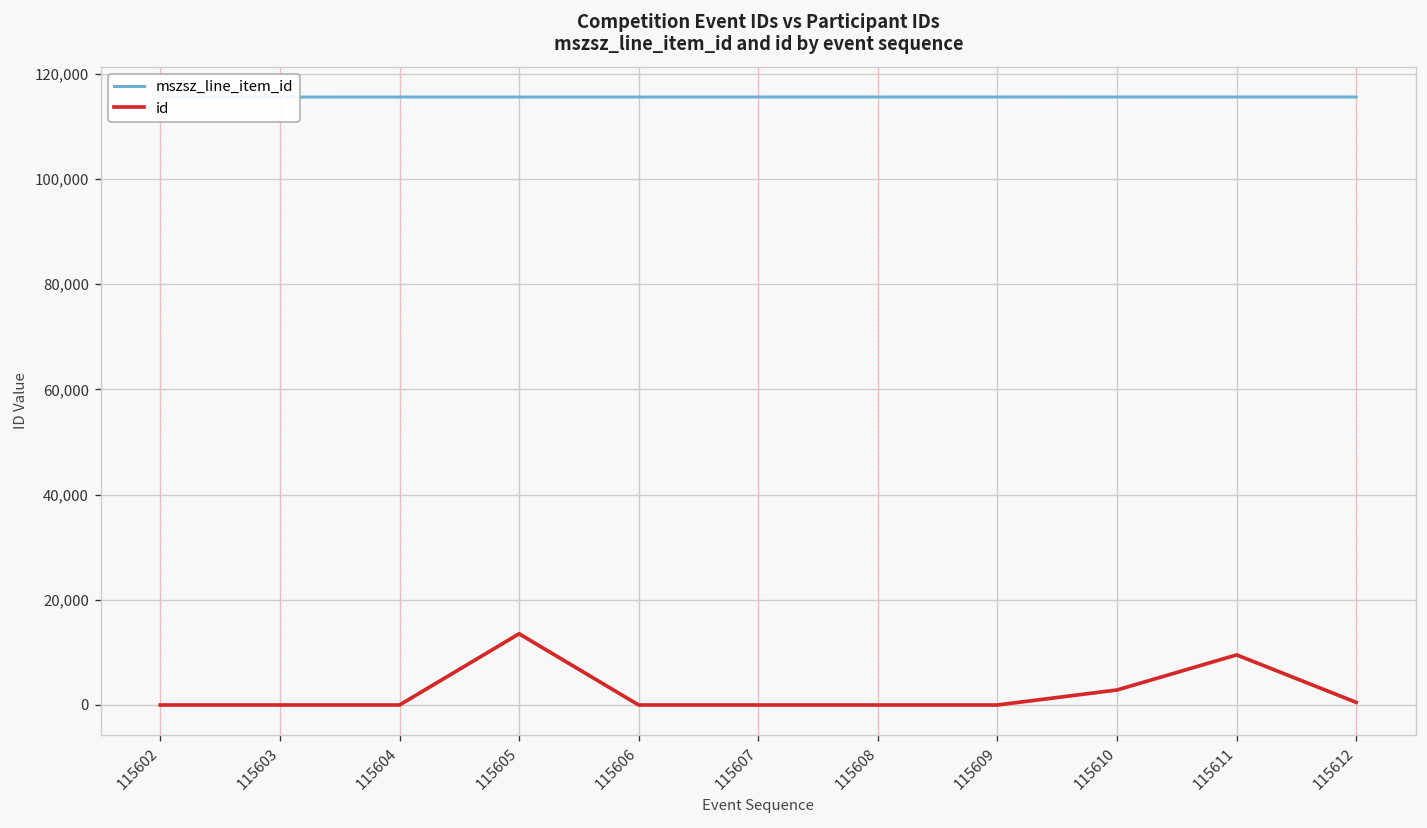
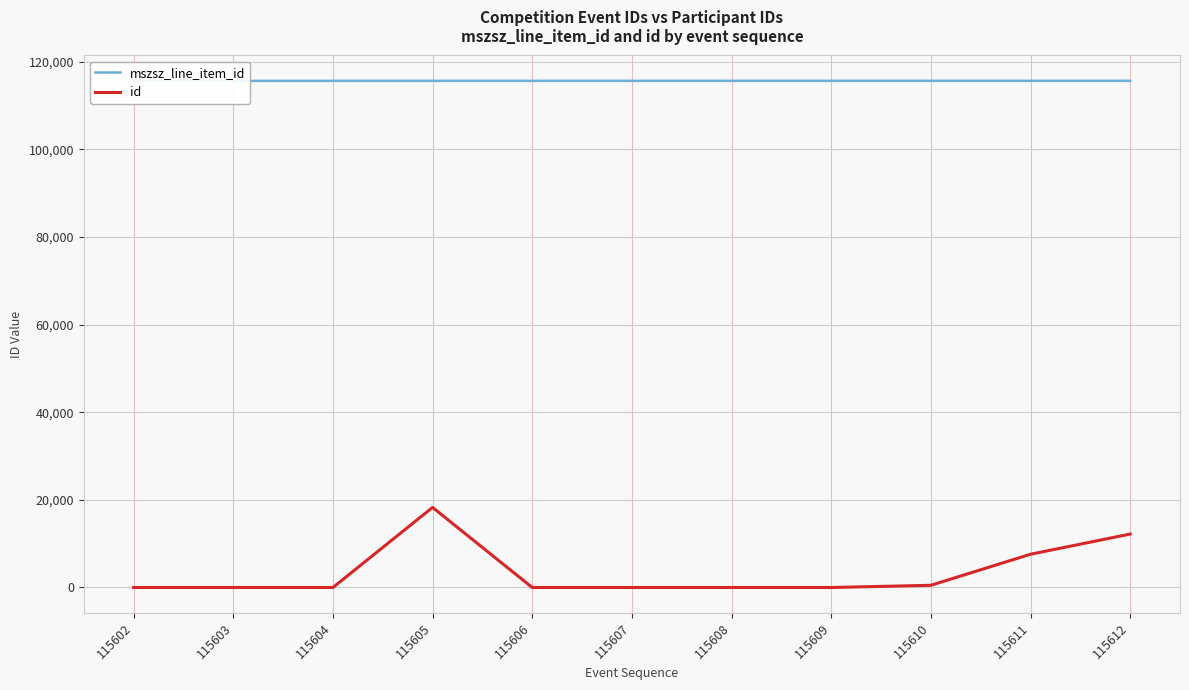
id, 115605: 14,000 -> 18,000
id, 115610: 3,000 -> 1,000
id, 115611: 10,000 -> 8,000
id, 115612: 1,000 -> 12,000
